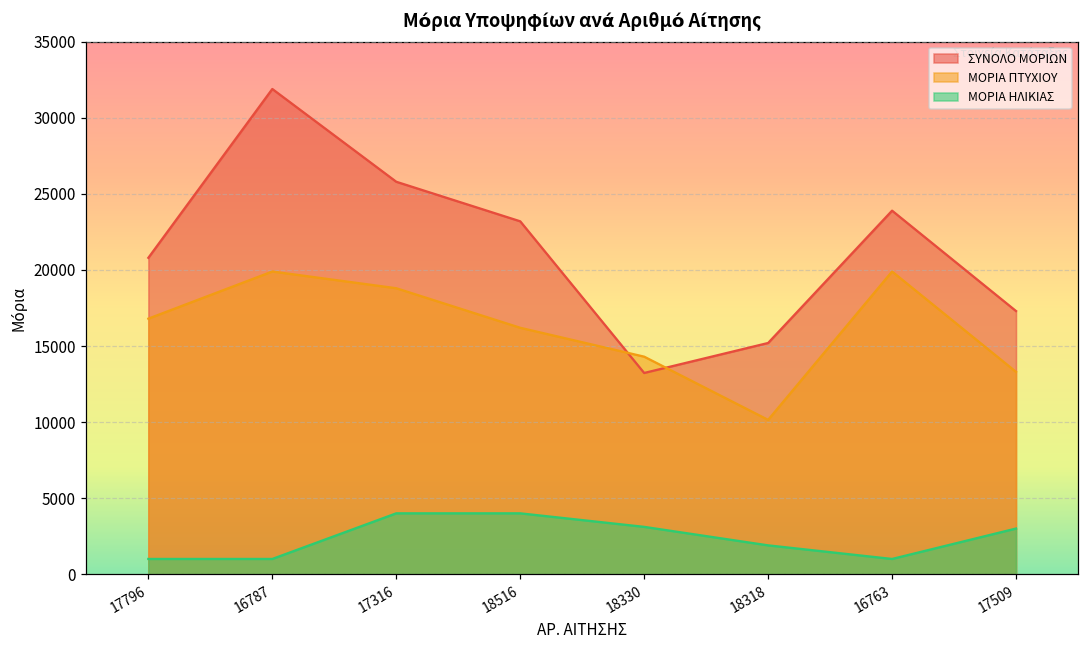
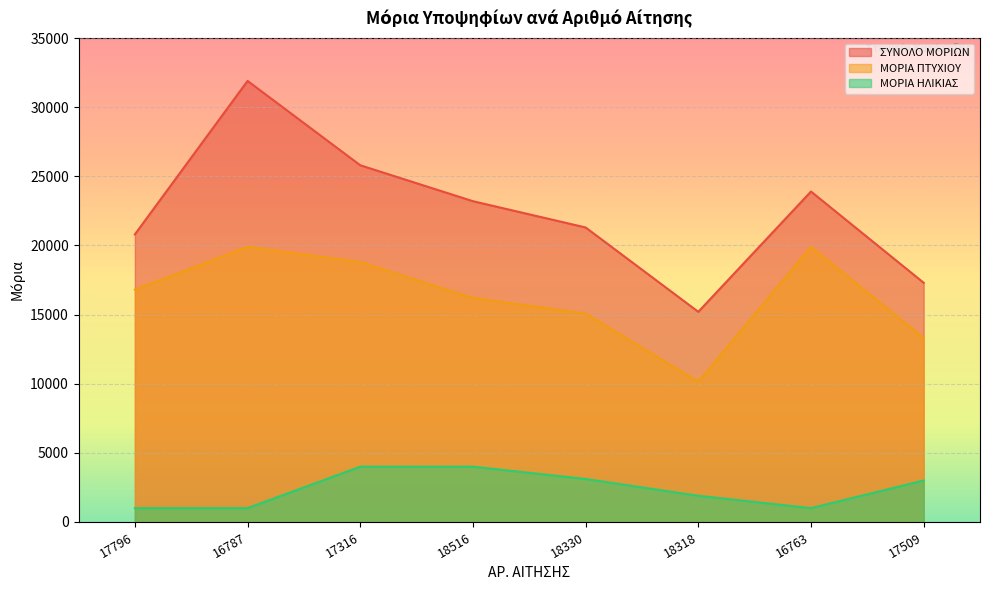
ΣΥΝΟΛΟ ΜΟΡΙΩΝ, 18330: 13200 -> 21300
ΜΟΡΙΑ ΠΤΥΧΙΟΥ, 18330: 14300 -> 15100
